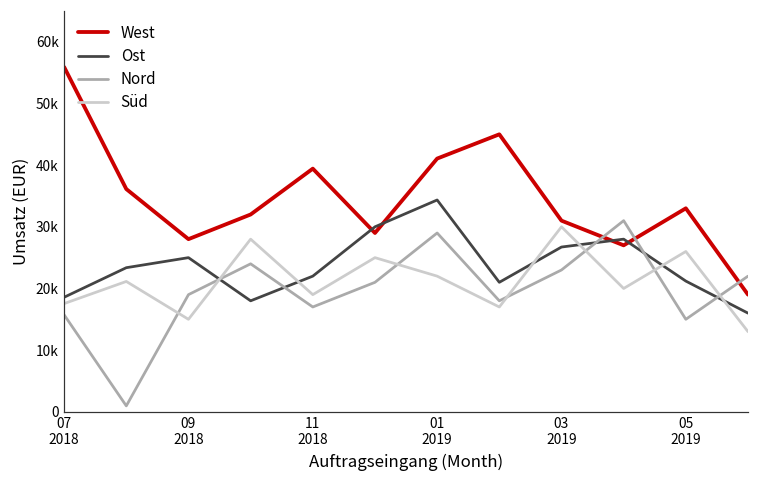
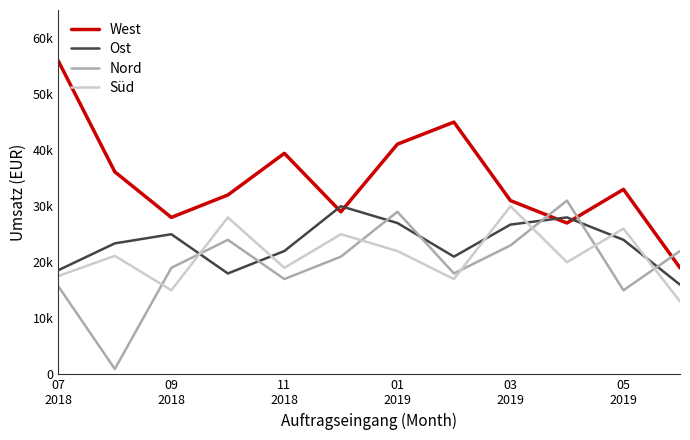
Ost, 01 2019: 34000 -> 27000
Ost, 05 2019: 21000 -> 24000
